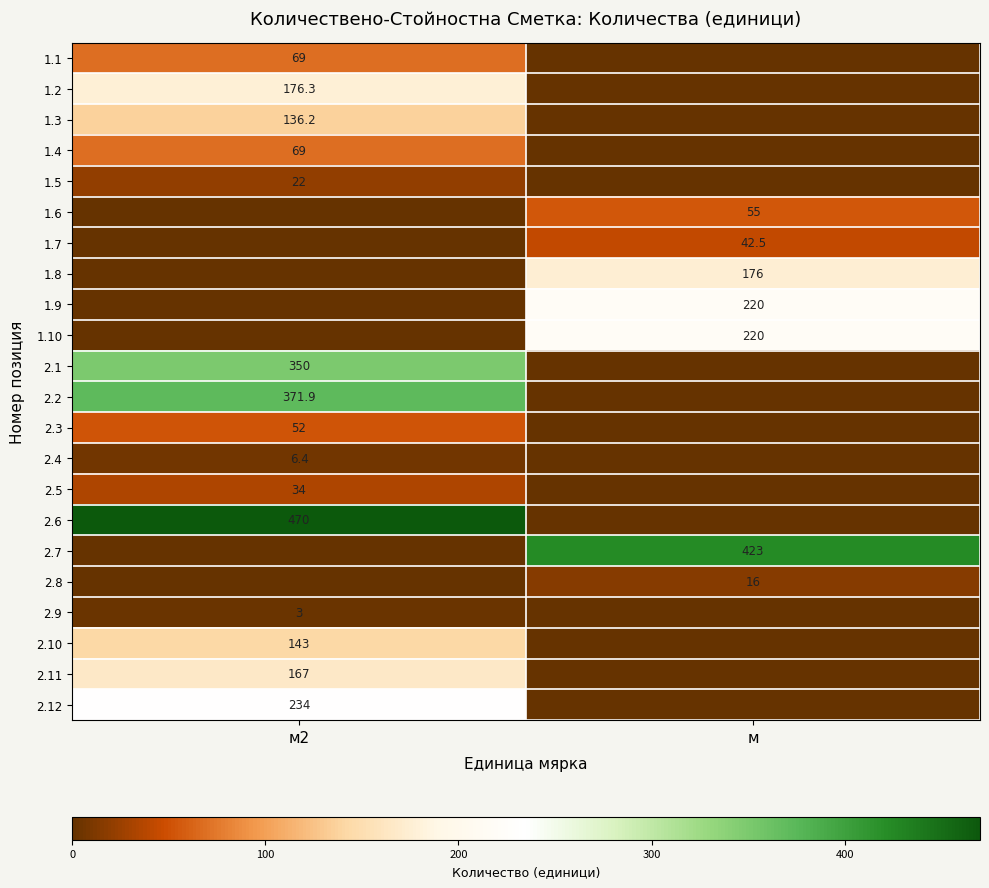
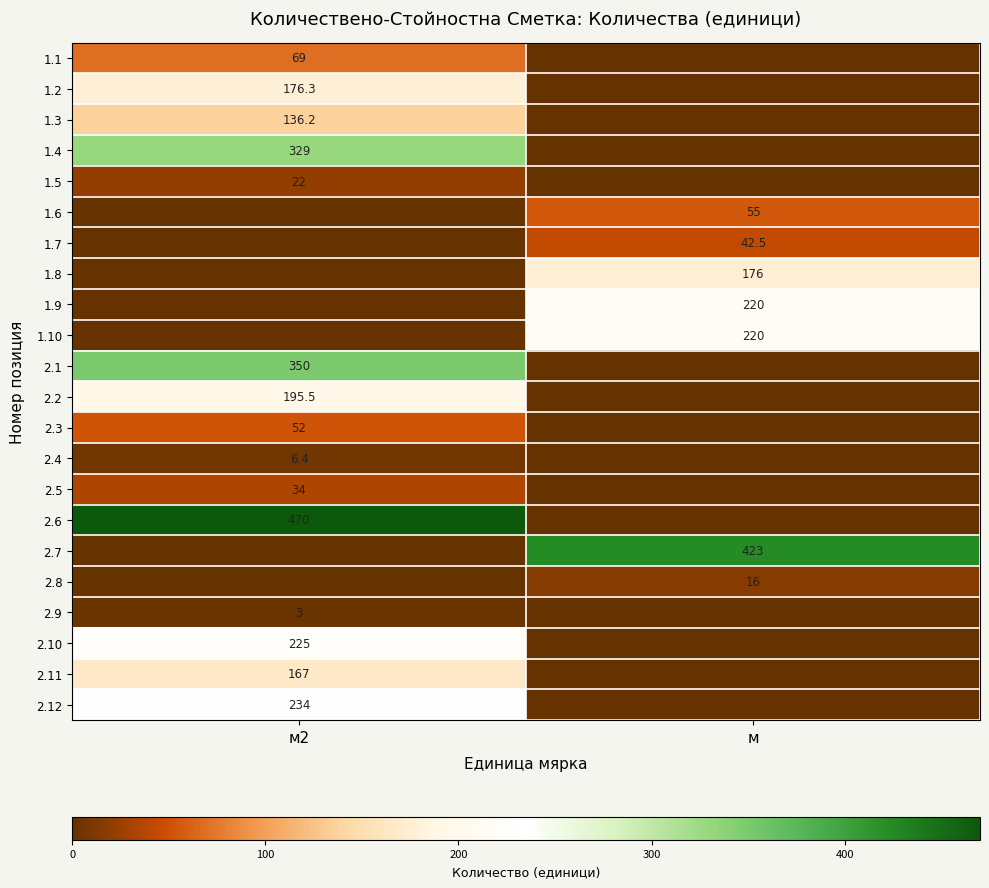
1.4, м2: 69 -> 329
2.2, м2: 371.9 -> 195.5
2.10, м2: 143 -> 225
